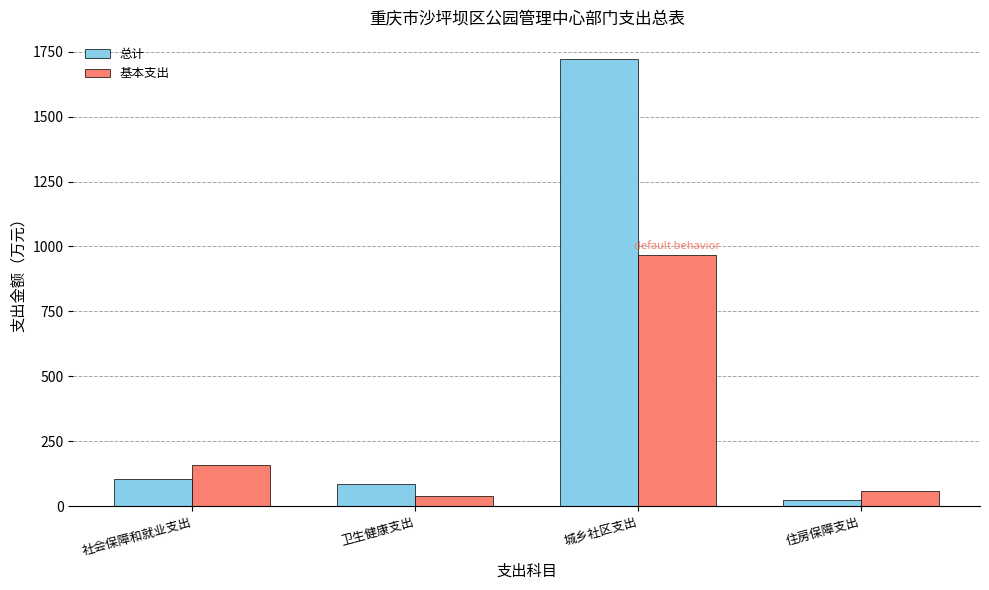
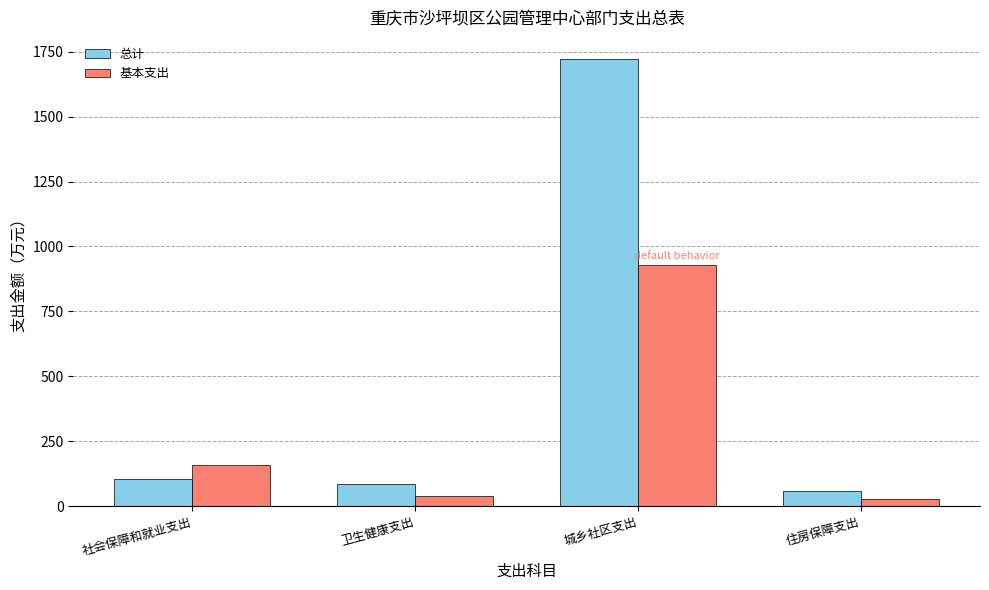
基本支出, 城乡社区支出: 970 -> 930
总计, 住房保障支出: 20 -> 60
基本支出, 住房保障支出: 60 -> 30
